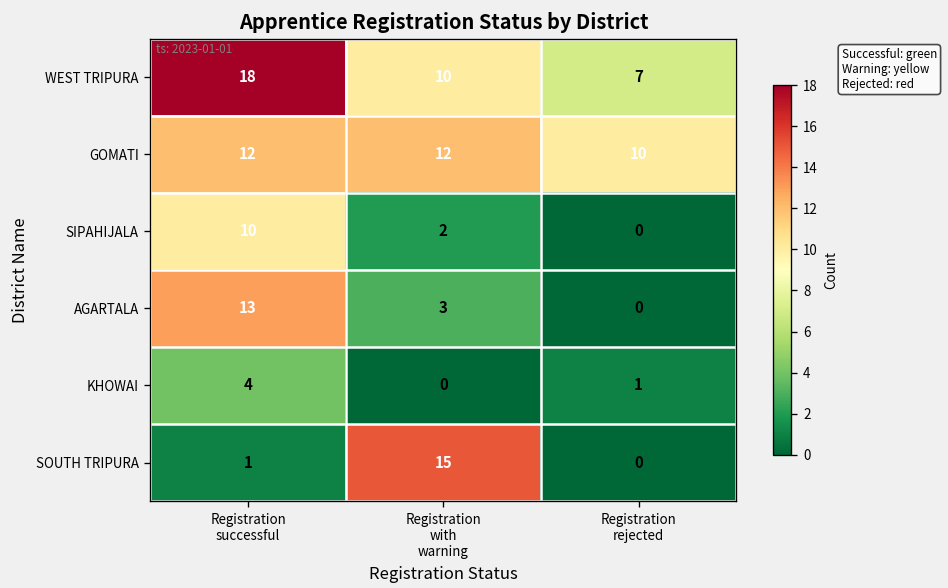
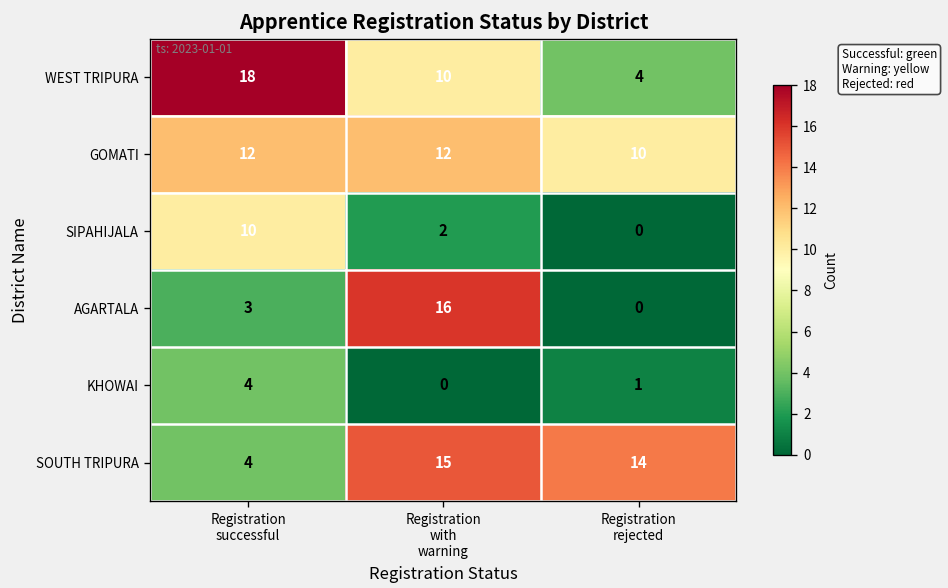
WEST TRIPURA, Registration rejected: 7 -> 4
AGARTALA, Registration successful: 13 -> 3
AGARTALA, Registration with warning: 3 -> 16
SOUTH TRIPURA, Registration successful: 1 -> 4
SOUTH TRIPURA, Registration rejected: 0 -> 14
